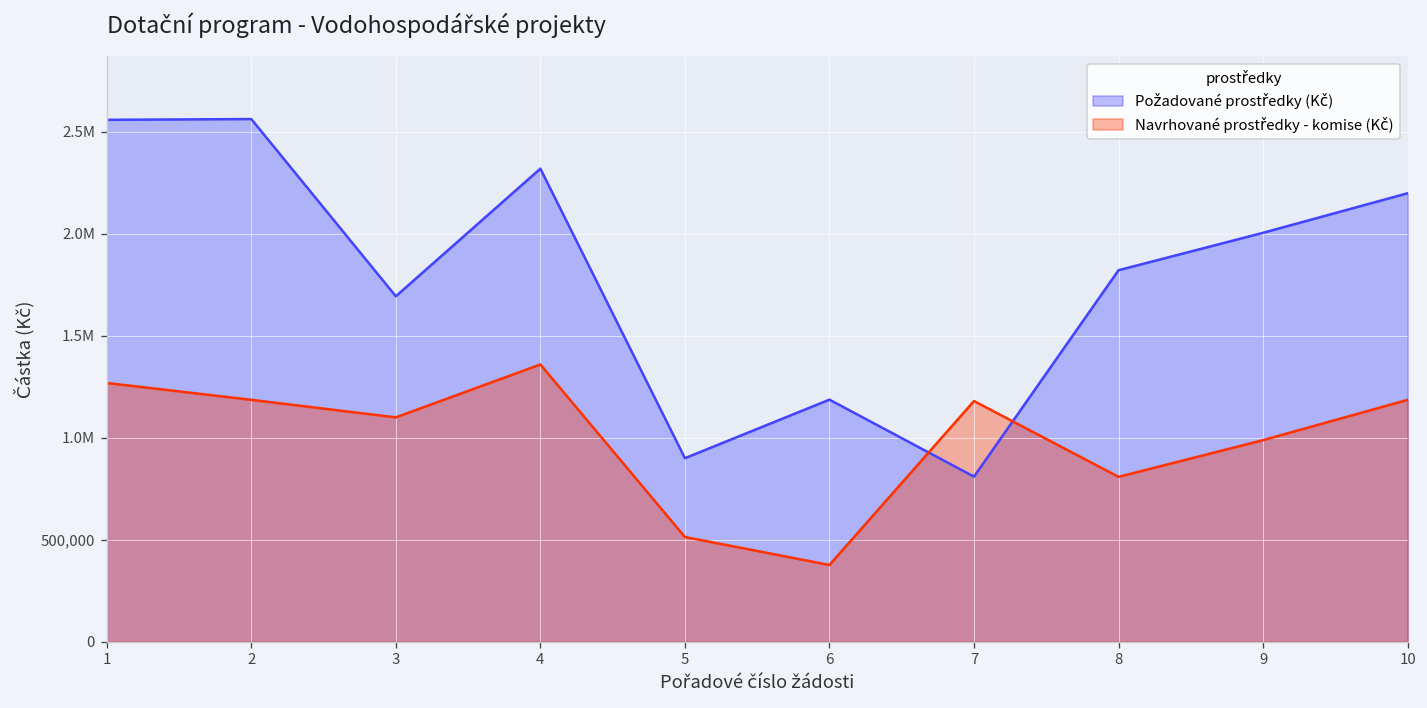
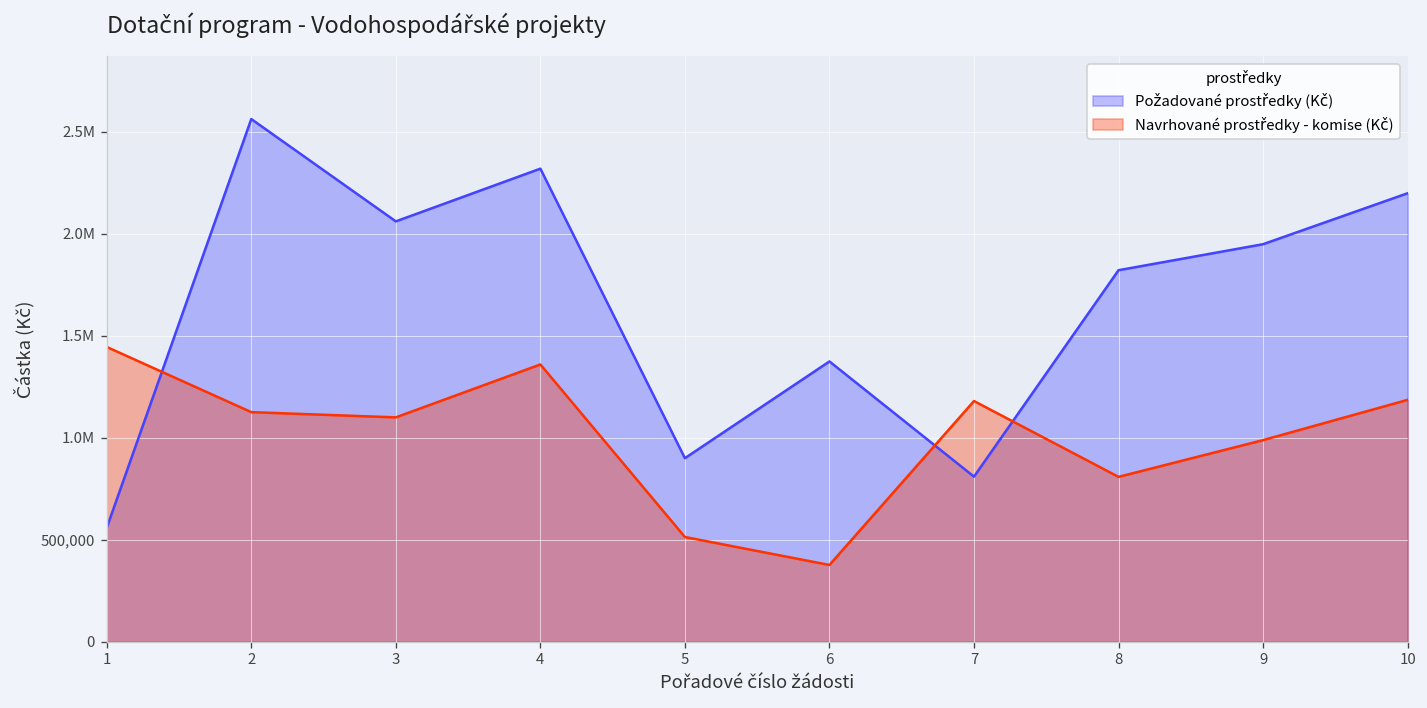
Požadované prostředky (Kč), 1: 2,560,000 -> 560,000
Navrhované prostředky - komise (Kč), 1: 1,270,000 -> 1,450,000
Navrhované prostředky - komise (Kč), 2: 1,190,000 -> 1,130,000
Požadované prostředky (Kč), 3: 1,690,000 -> 2,060,000
Požadované prostředky (Kč), 6: 1,190,000 -> 1,370,000
Požadované prostředky (Kč), 9: 2,010,000 -> 1,950,000
